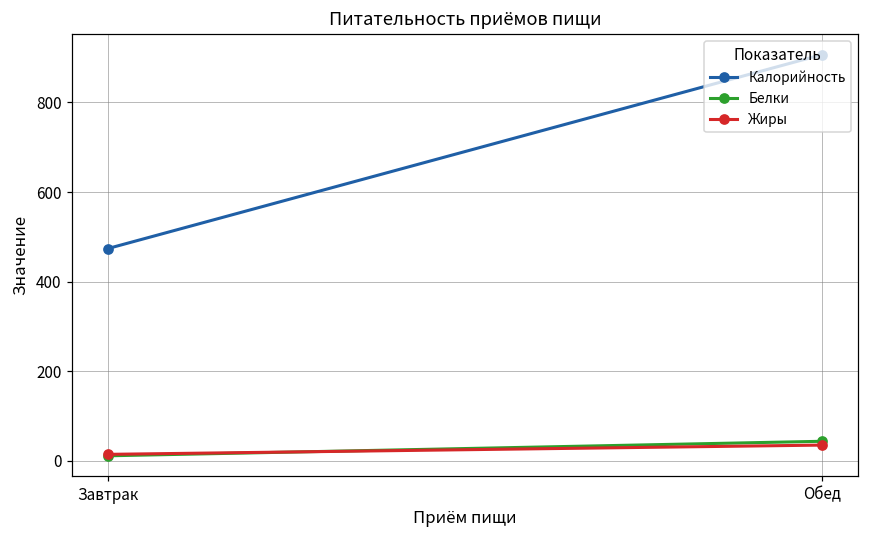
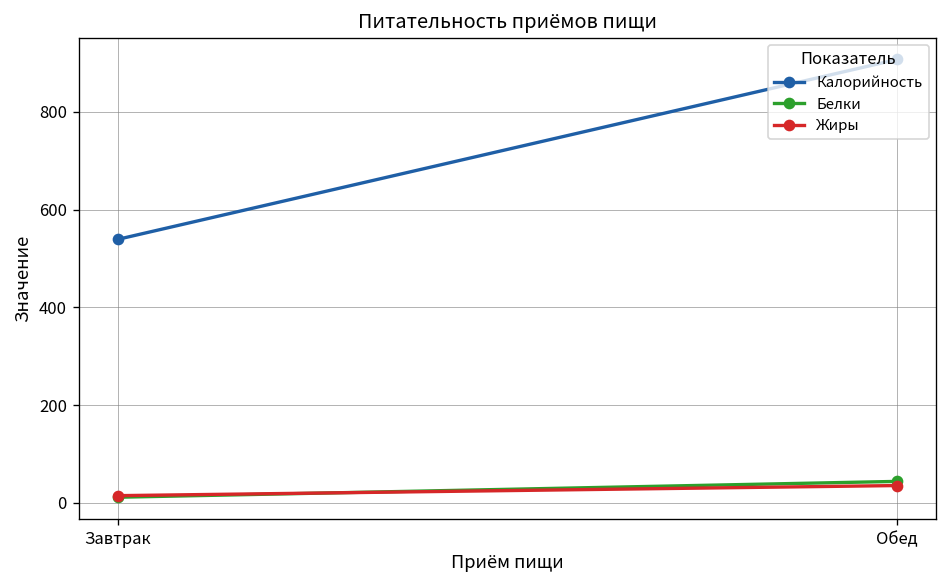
Калорийность, Завтрак: 470 -> 540
